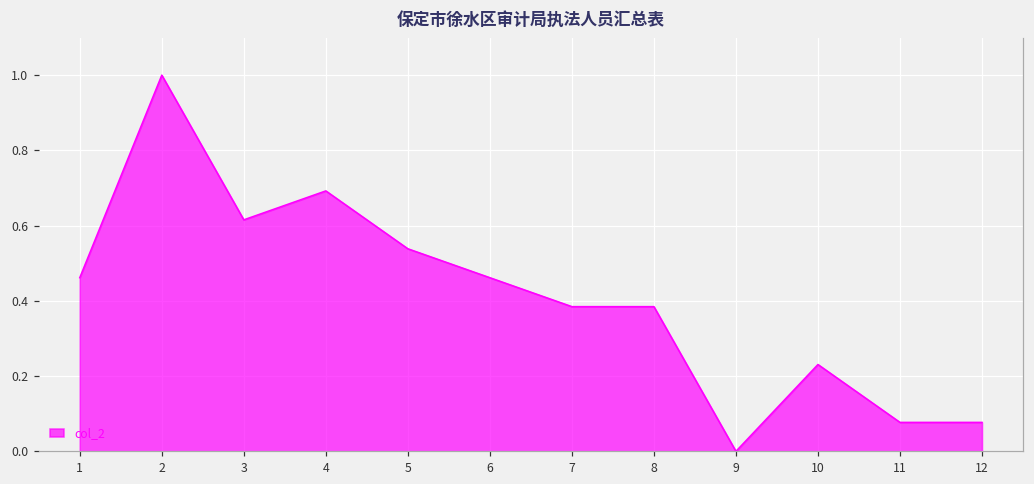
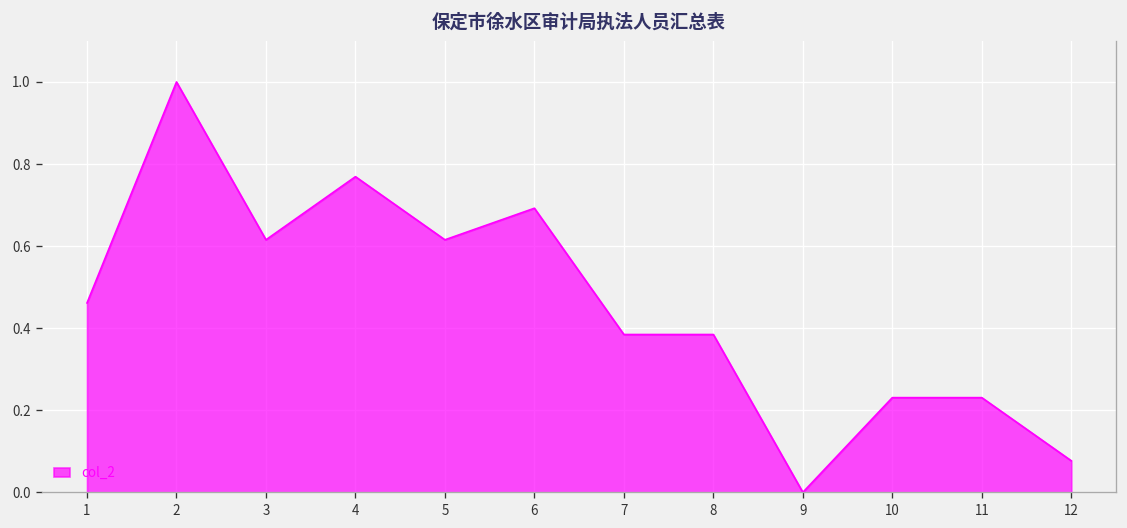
4: 0.69 -> 0.77
5: 0.54 -> 0.62
6: 0.46 -> 0.69
11: 0.08 -> 0.23
